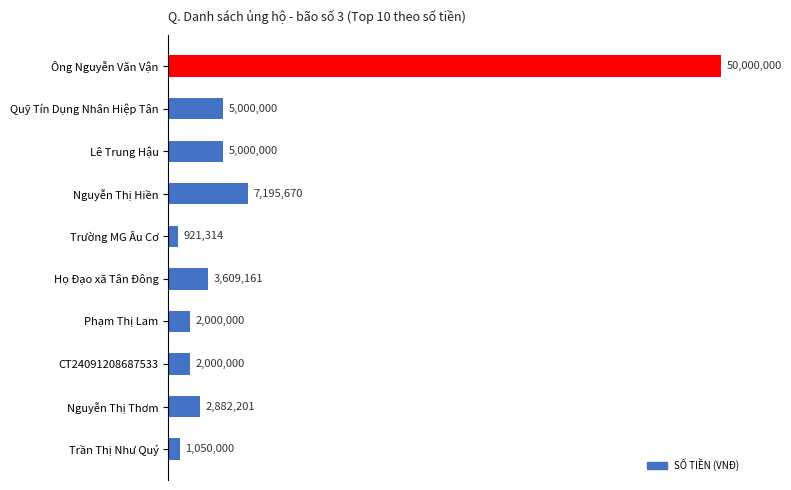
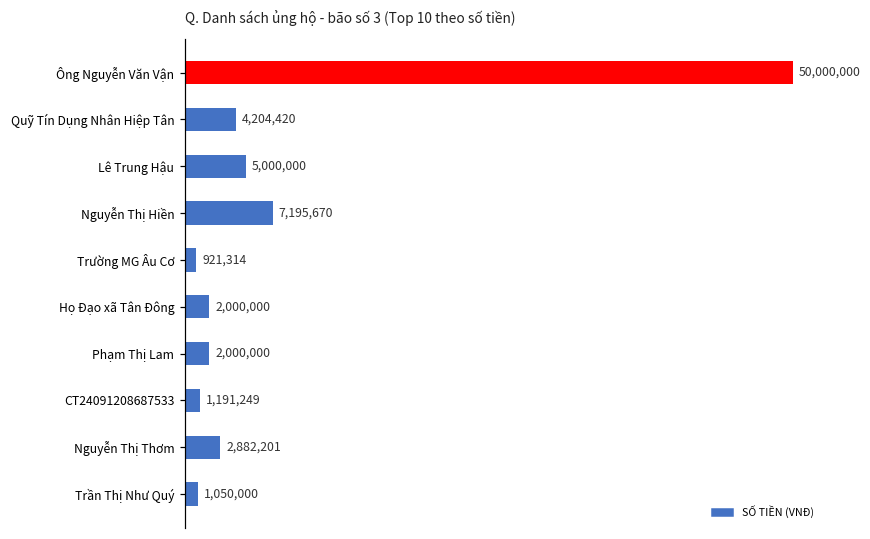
Quỹ Tín Dụng Nhân Hiệp Tân: 5,000,000 -> 4,204,420
Họ Đạo xã Tân Đông: 3,609,161 -> 2,000,000
CT24091208687533: 2,000,000 -> 1,191,249
